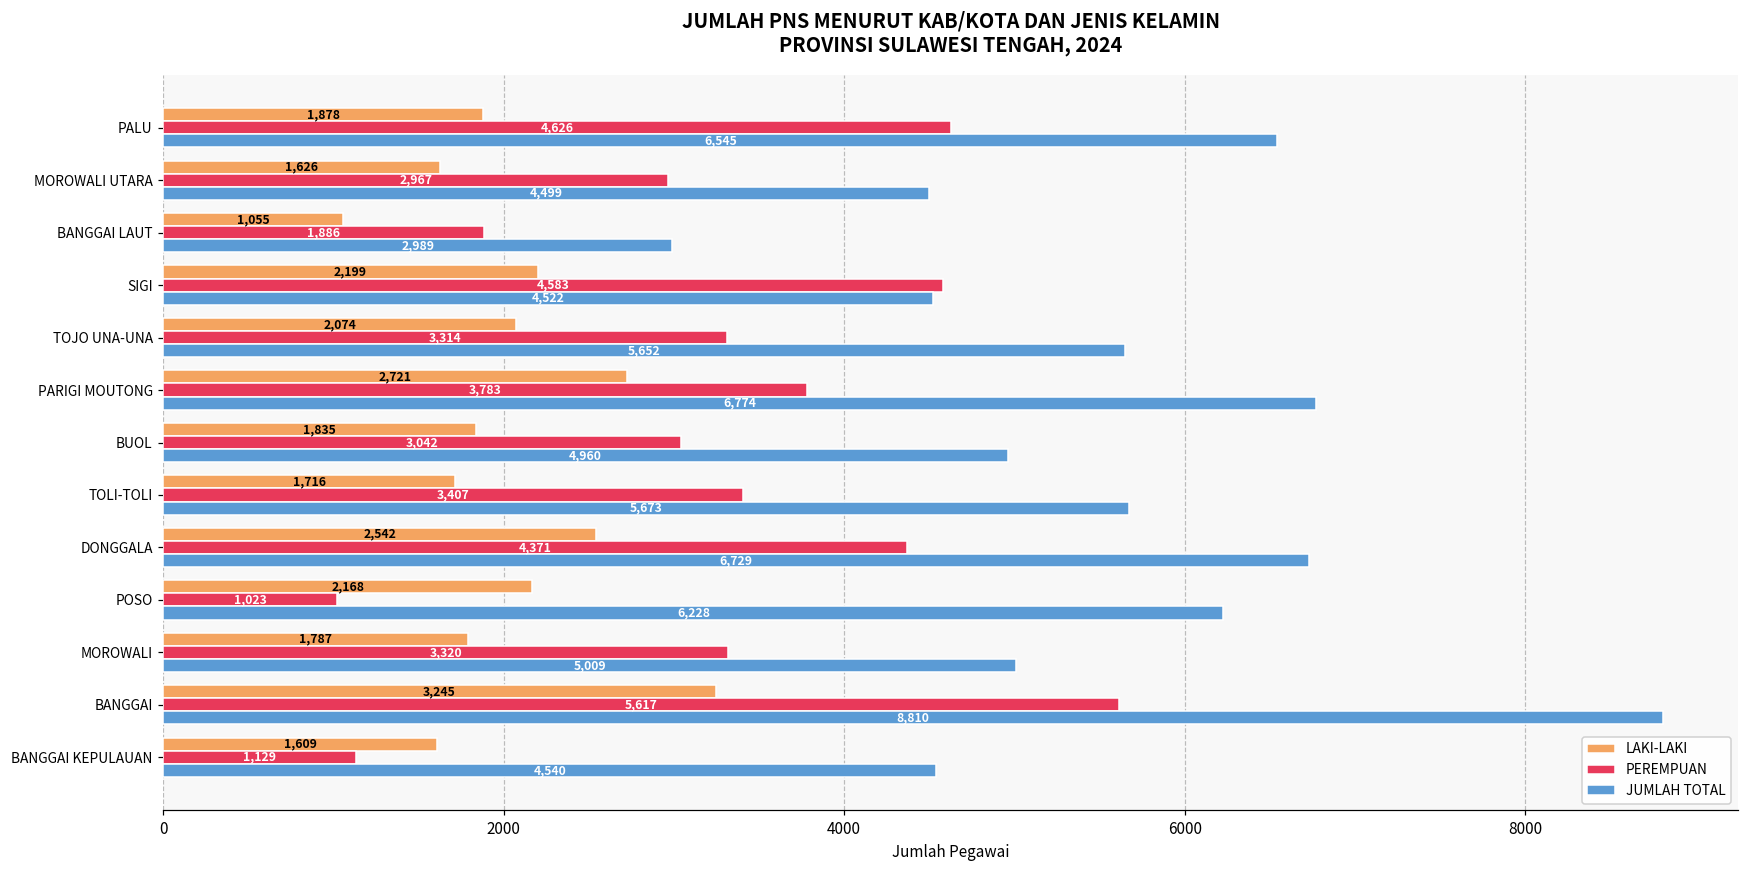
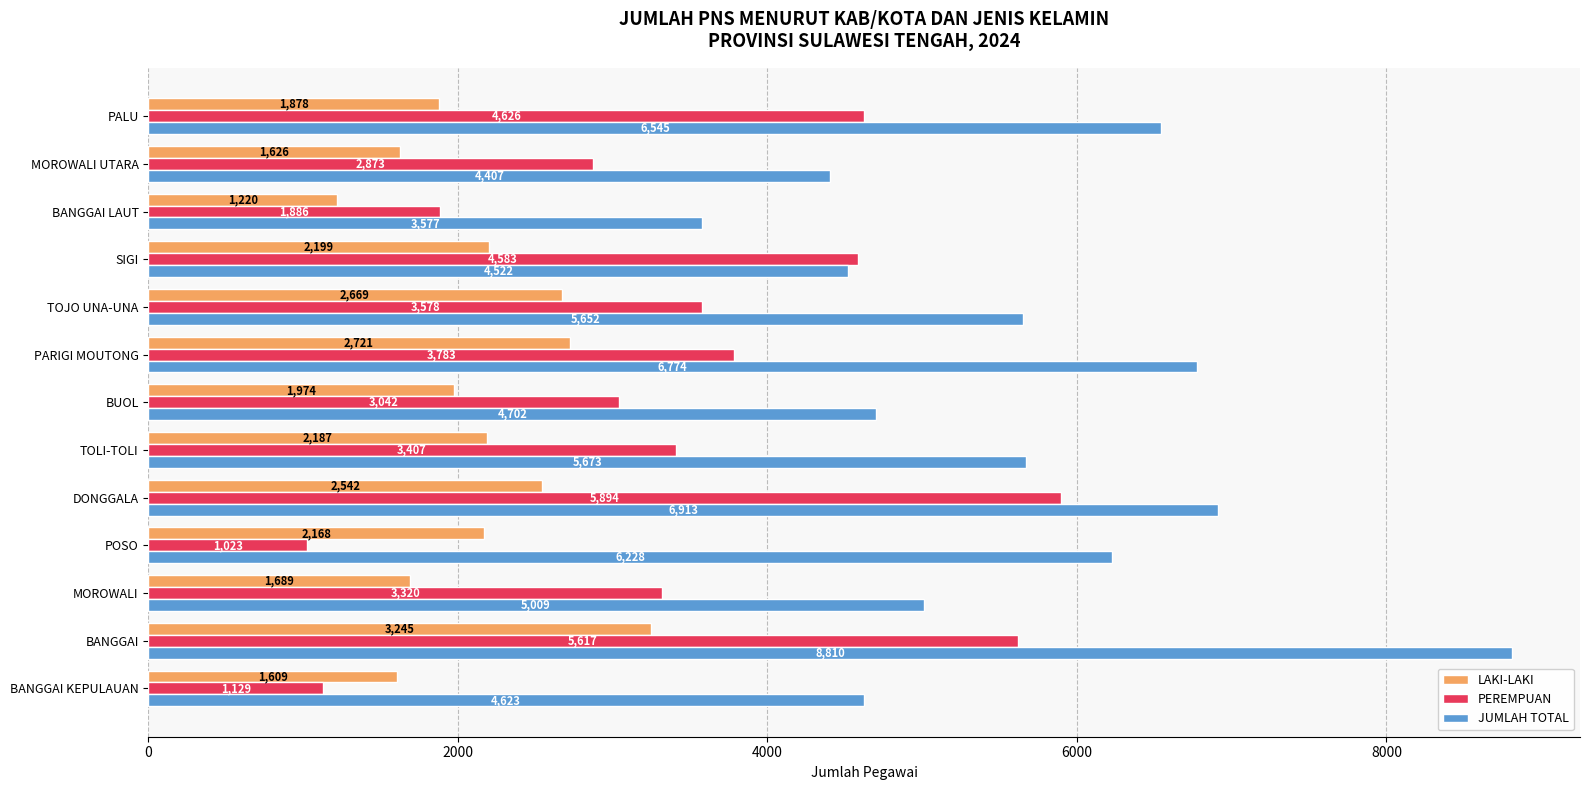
PEREMPUAN, MOROWALI UTARA: 2,967 -> 2,873
JUMLAH TOTAL, MOROWALI UTARA: 4,499 -> 4,407
LAKI-LAKI, BANGGAI LAUT: 1,055 -> 1,220
JUMLAH TOTAL, BANGGAI LAUT: 2,989 -> 3,577
LAKI-LAKI, TOJO UNA-UNA: 2,074 -> 2,669
PEREMPUAN, TOJO UNA-UNA: 3,314 -> 3,578
LAKI-LAKI, BUOL: 1,835 -> 1,974
JUMLAH TOTAL, BUOL: 4,960 -> 4,702
LAKI-LAKI, TOLI-TOLI: 1,716 -> 2,187
PEREMPUAN, DONGGALA: 4,371 -> 5,894
JUMLAH TOTAL, DONGGALA: 6,729 -> 6,913
LAKI-LAKI, MOROWALI: 1,787 -> 1,689
JUMLAH TOTAL, BANGGAI KEPULAUAN: 4,540 -> 4,623
